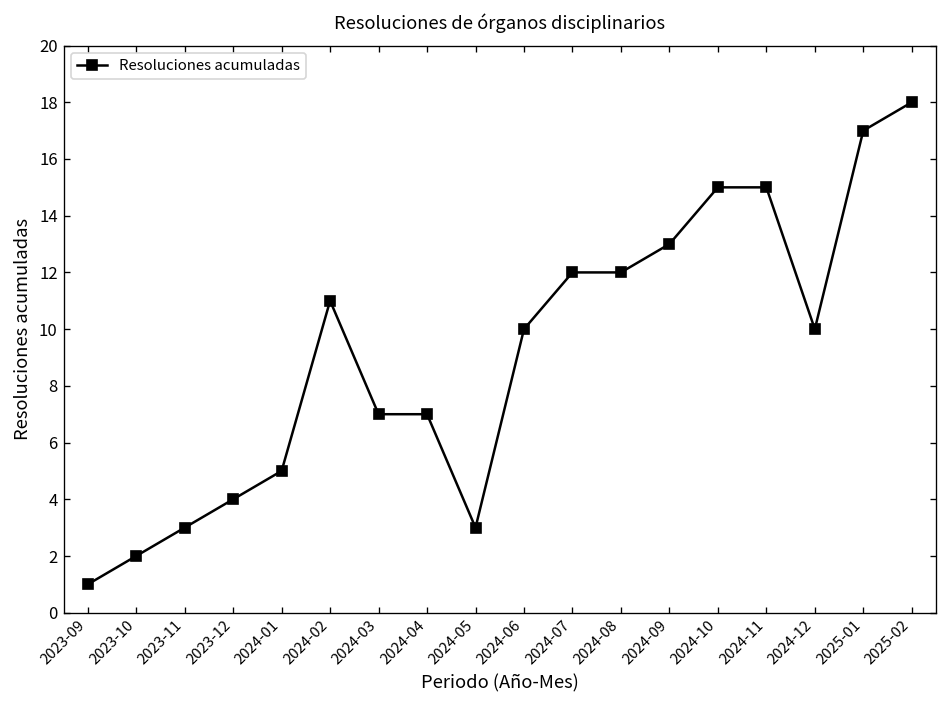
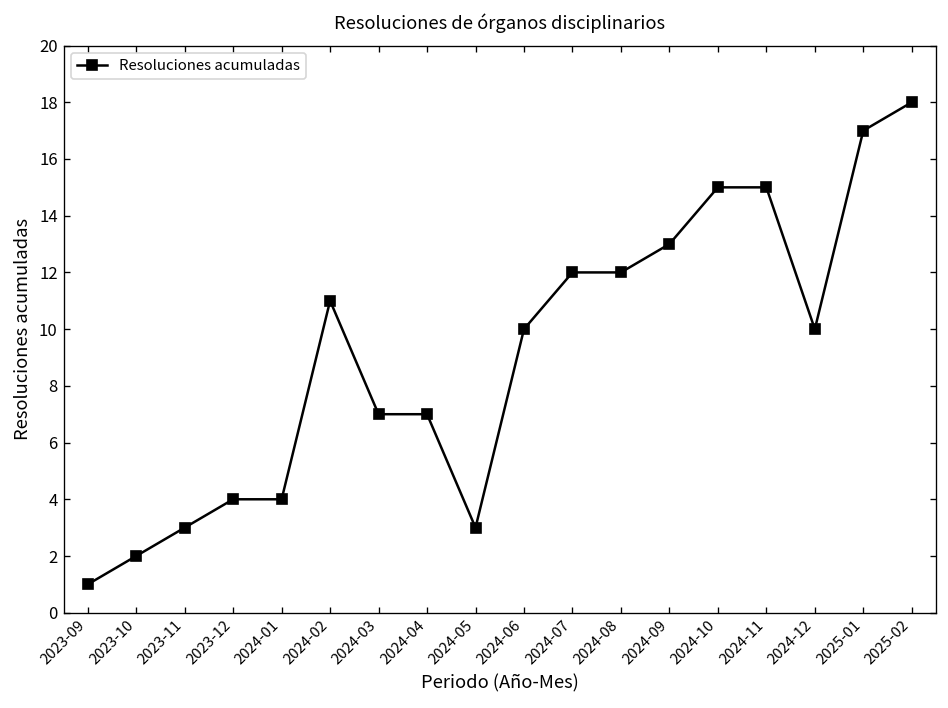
2024-01: 5 -> 4
